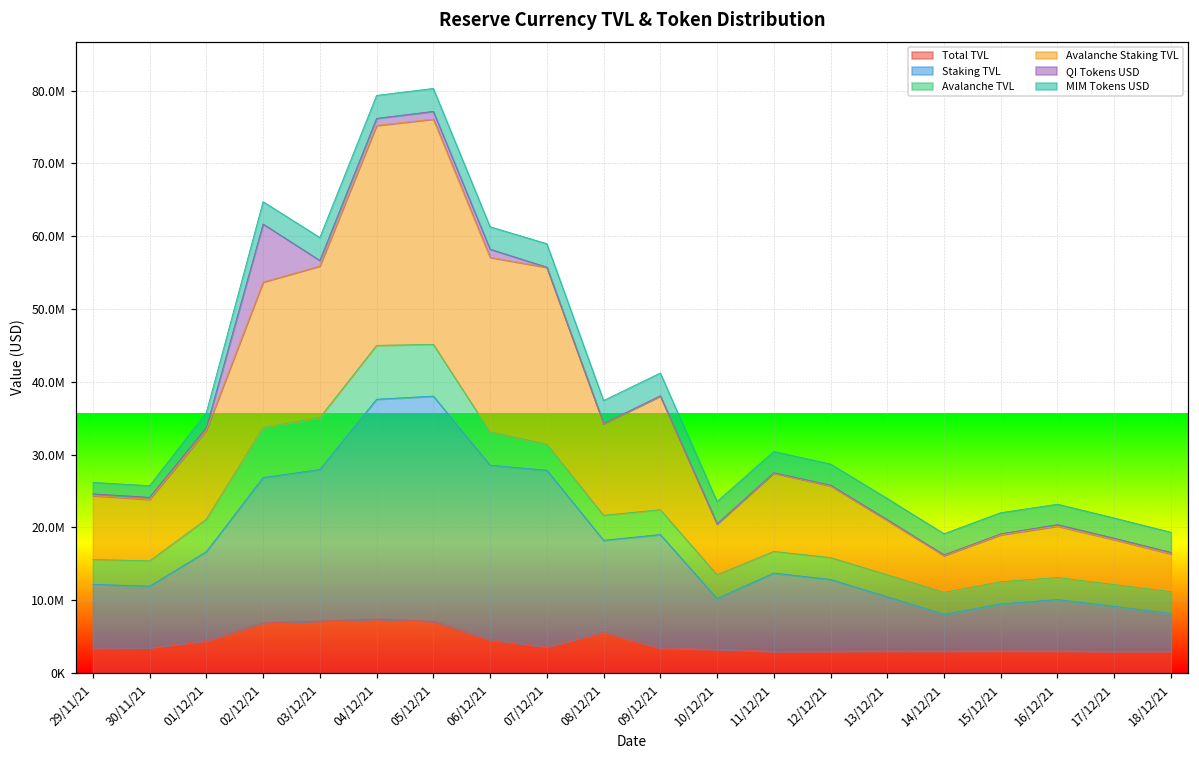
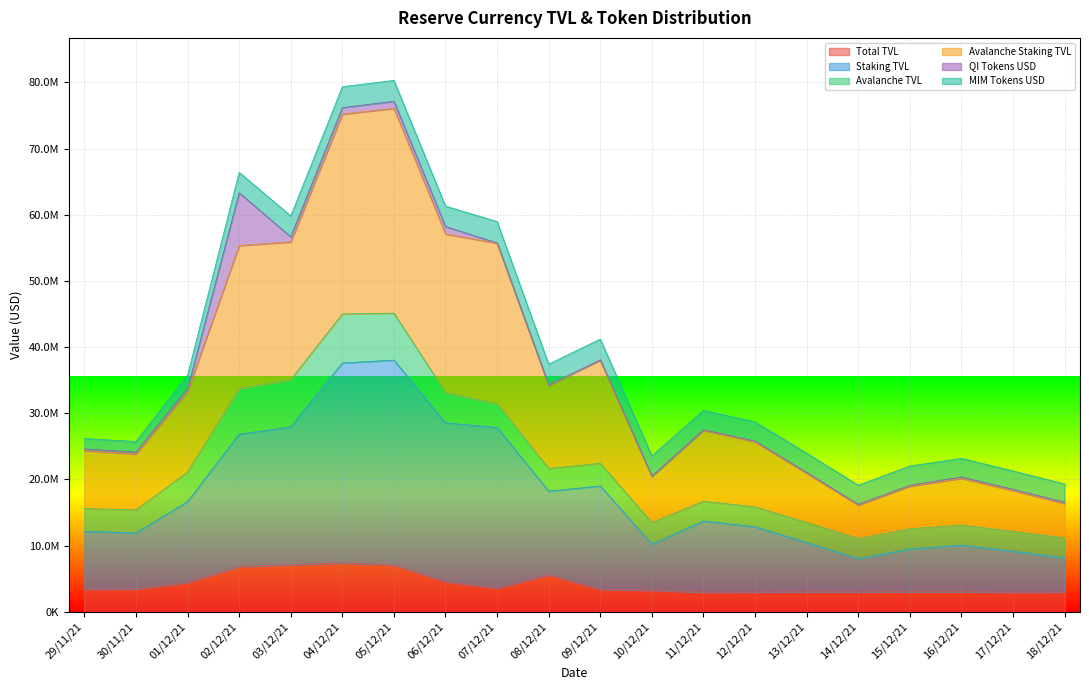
Avalanche Staking TVL, 02/12/21: 20000000 -> 22000000
